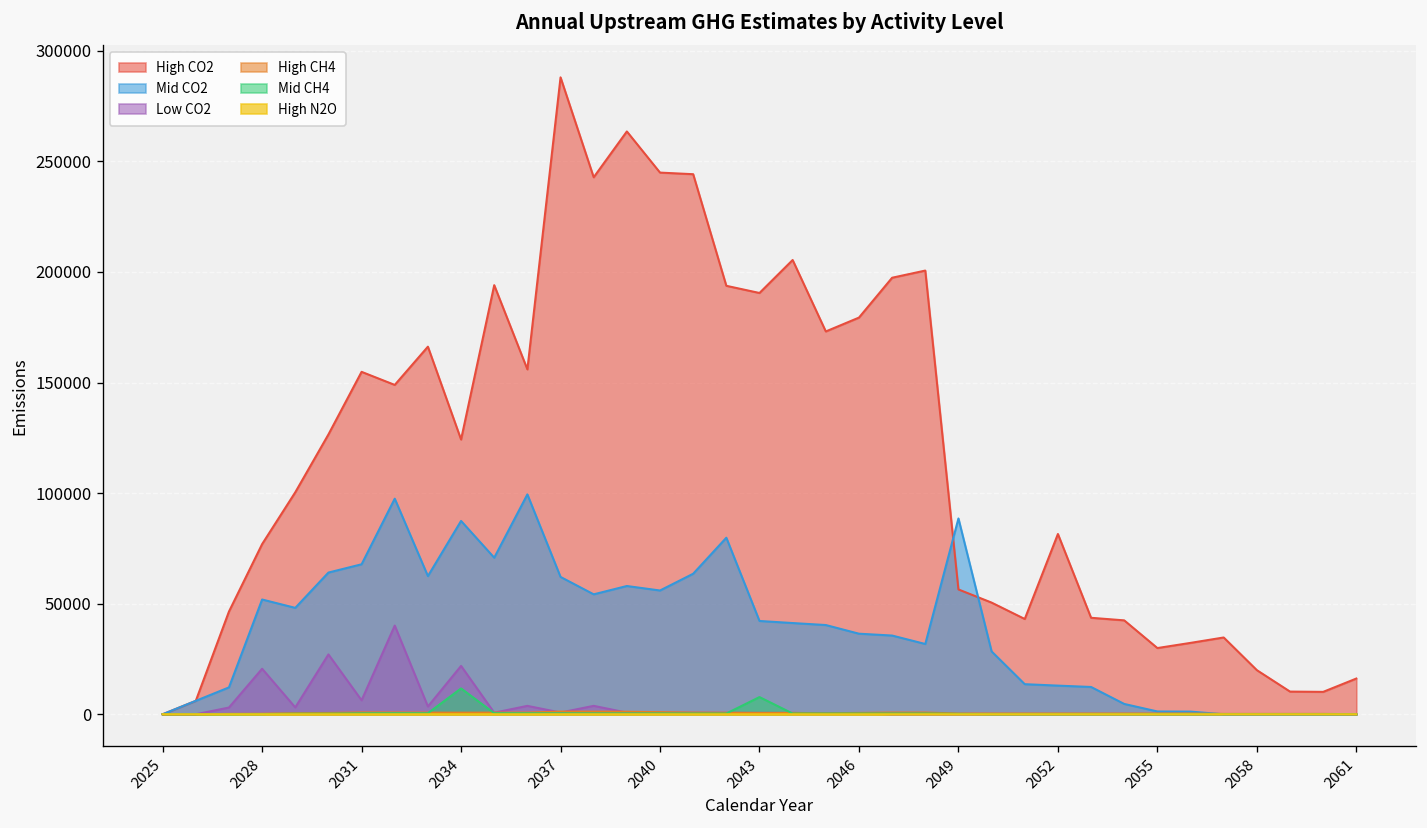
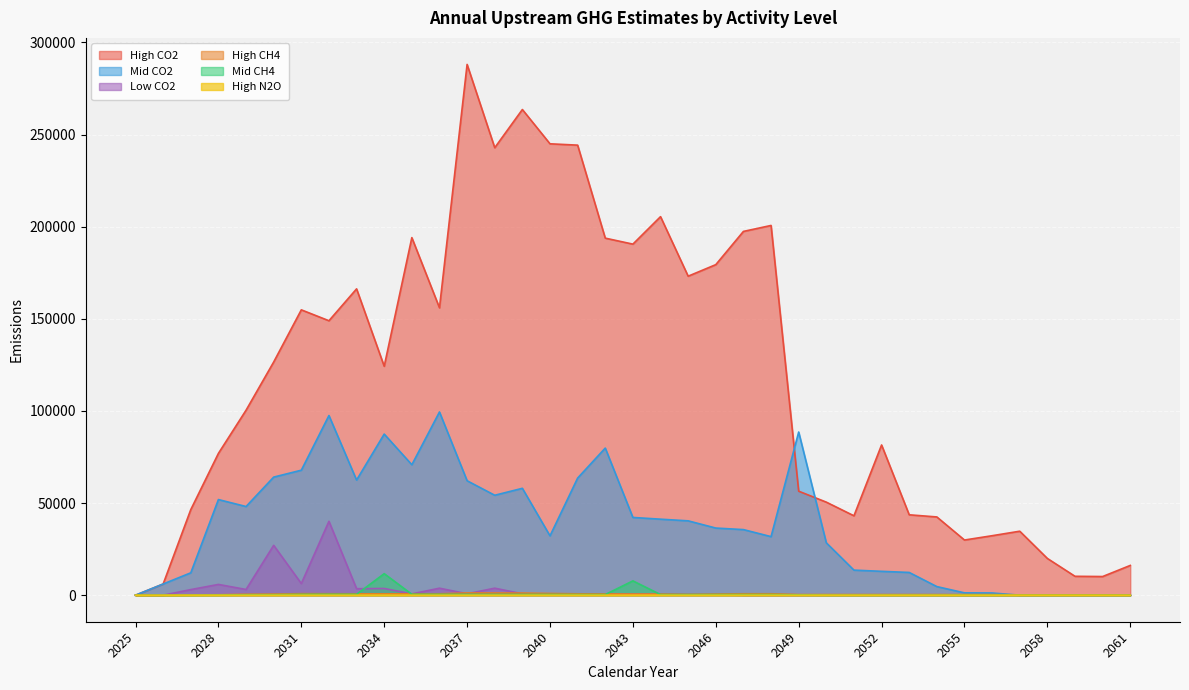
Low CO2, 2028: 21000 -> 6000
Low CO2, 2034: 22000 -> 4000
Mid CO2, 2040: 56000 -> 32000
